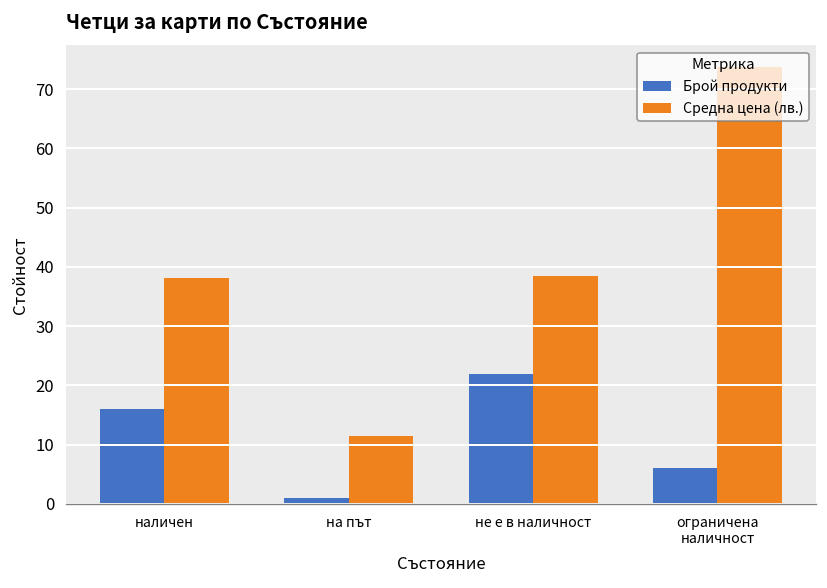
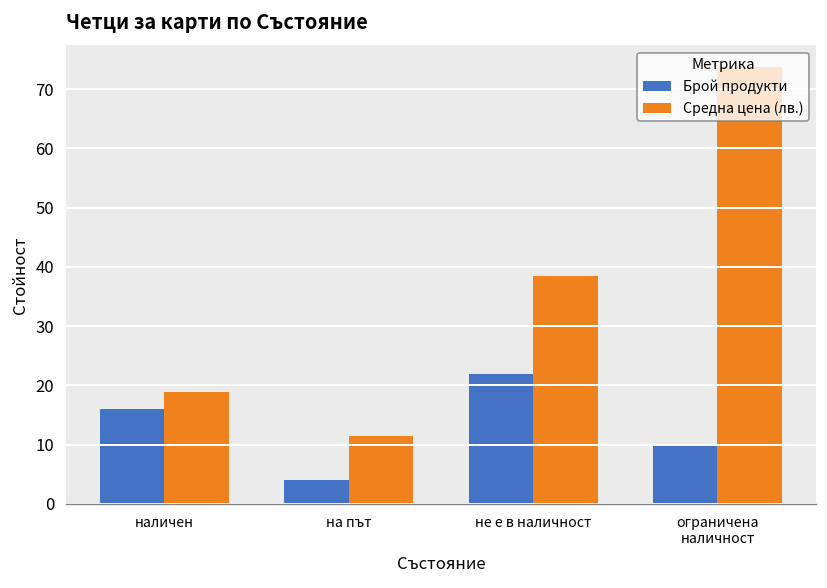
Средна цена (лв.), наличен: 38 -> 19
Брой продукти, на път: 1 -> 4
Брой продукти, ограничена наличност: 6 -> 10
